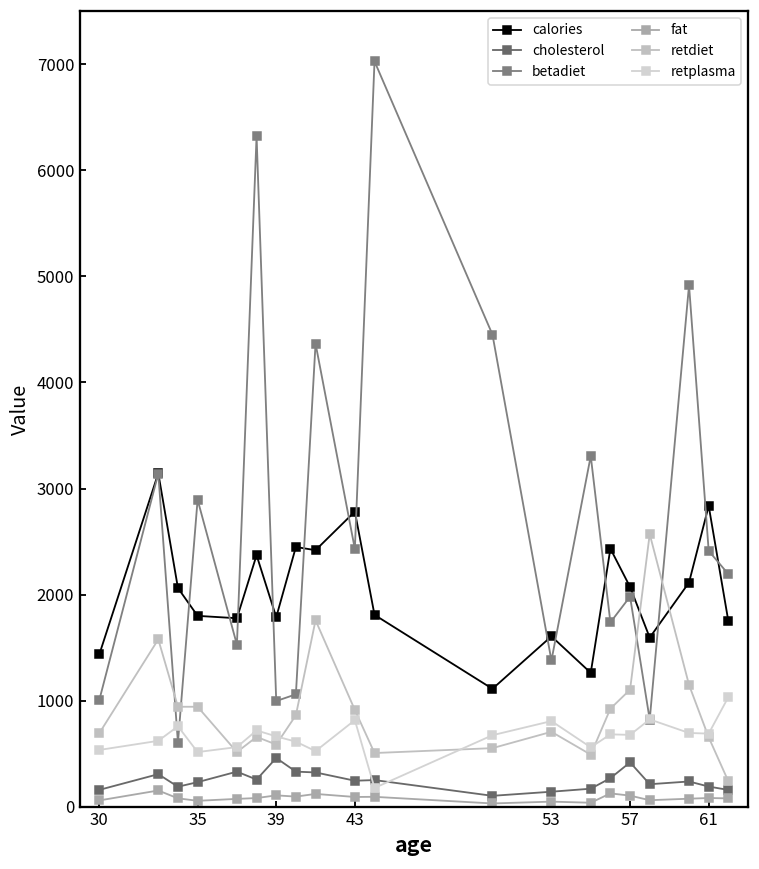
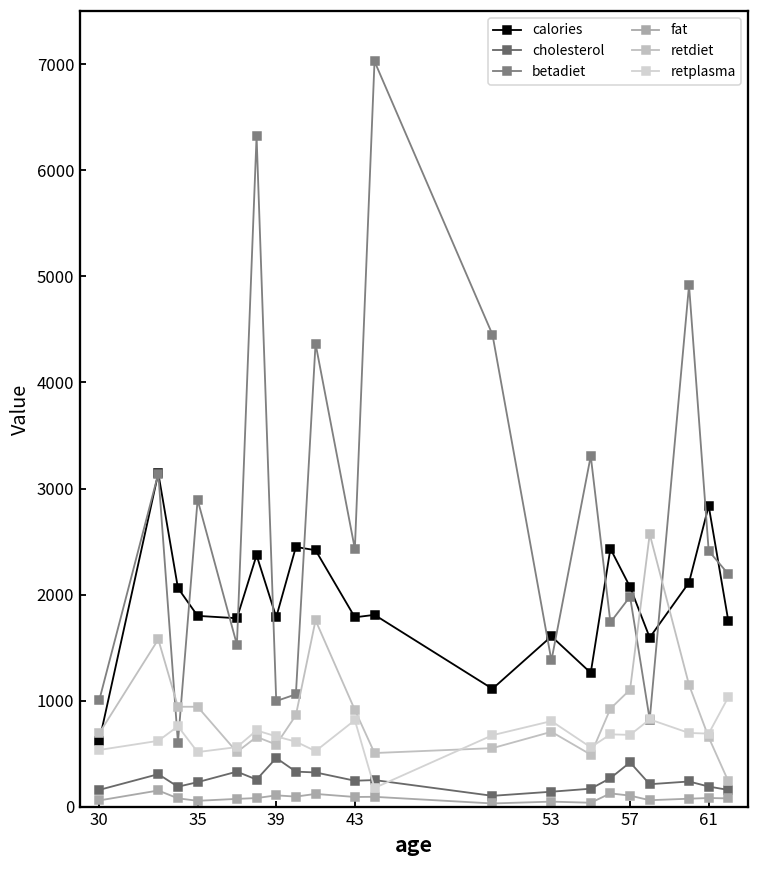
calories, 30: 1400 -> 600
calories, 43: 2800 -> 1800
